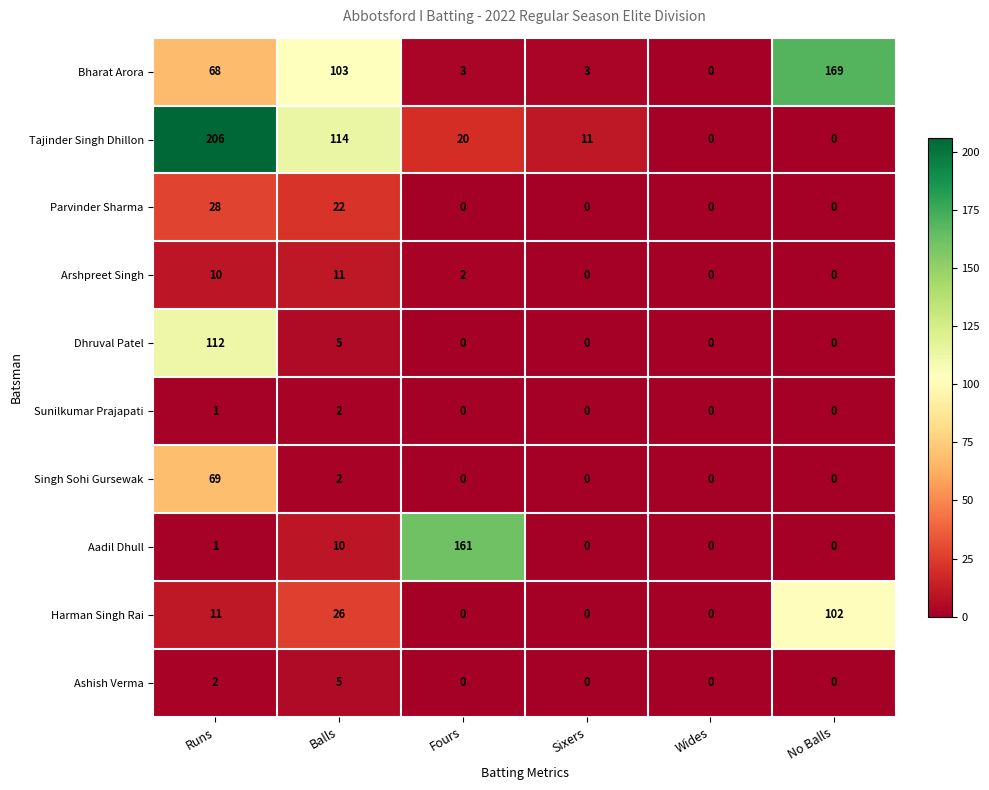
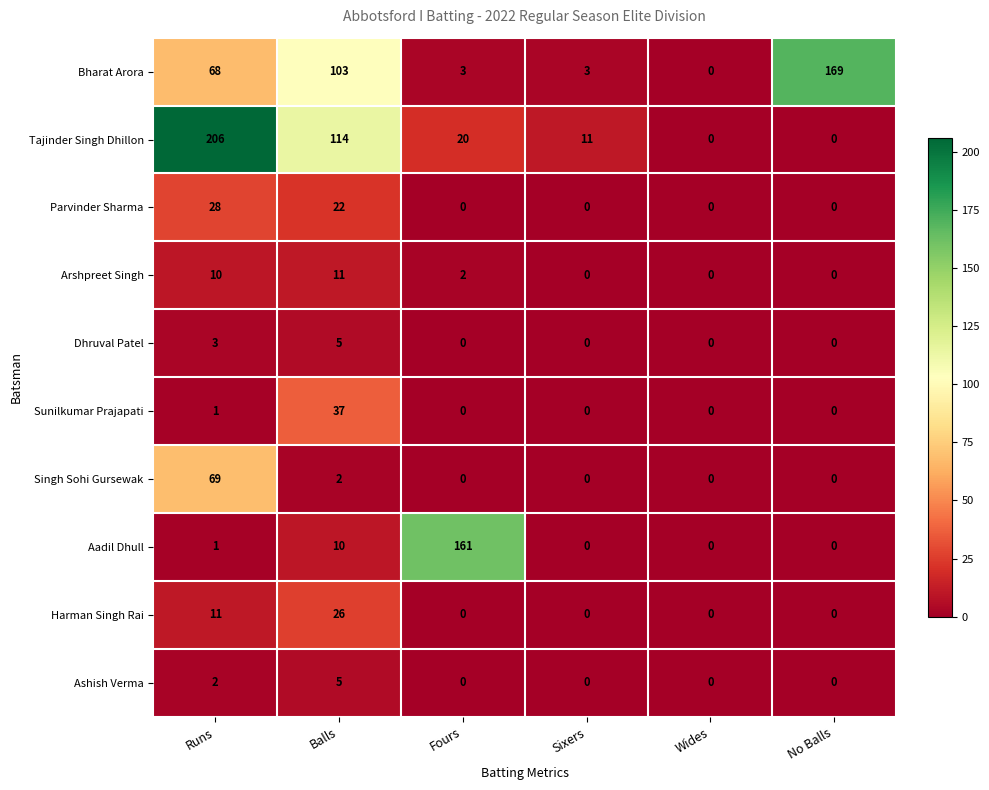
Dhruval Patel, Runs: 112 -> 3
Sunilkumar Prajapati, Balls: 2 -> 37
Harman Singh Rai, No Balls: 102 -> 0
